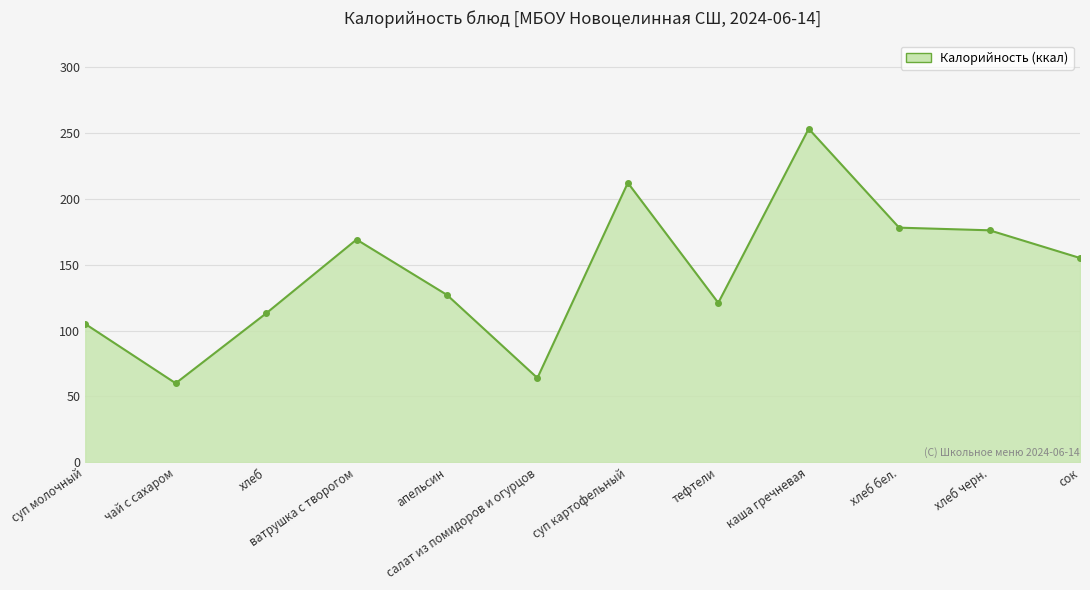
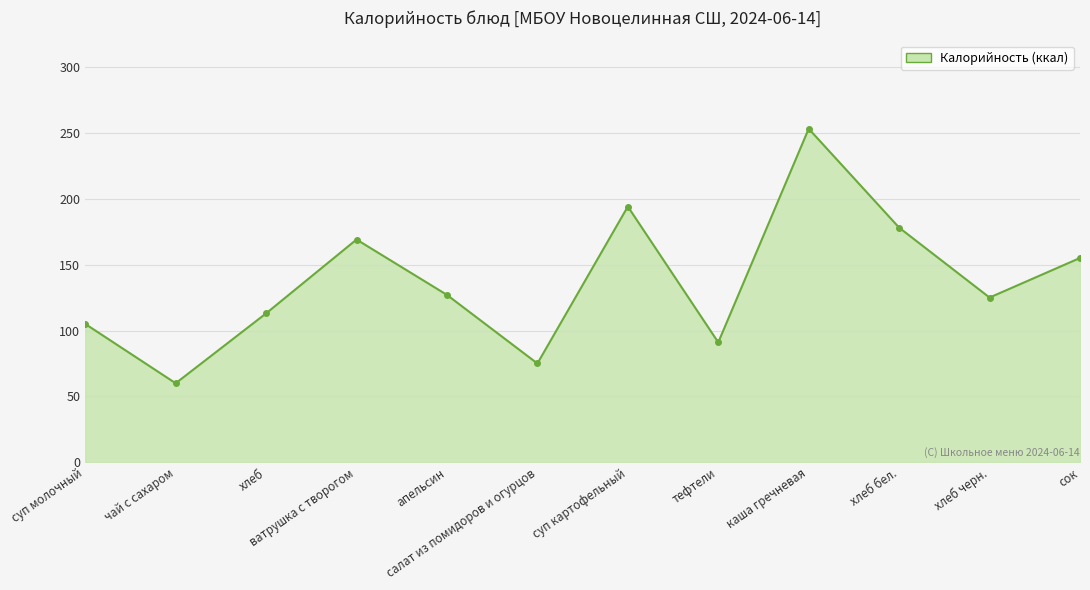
салат из помидоров и огурцов: 64 -> 75
суп картофельный: 212 -> 194
тефтели: 121 -> 91
хлеб черн.: 176 -> 125
